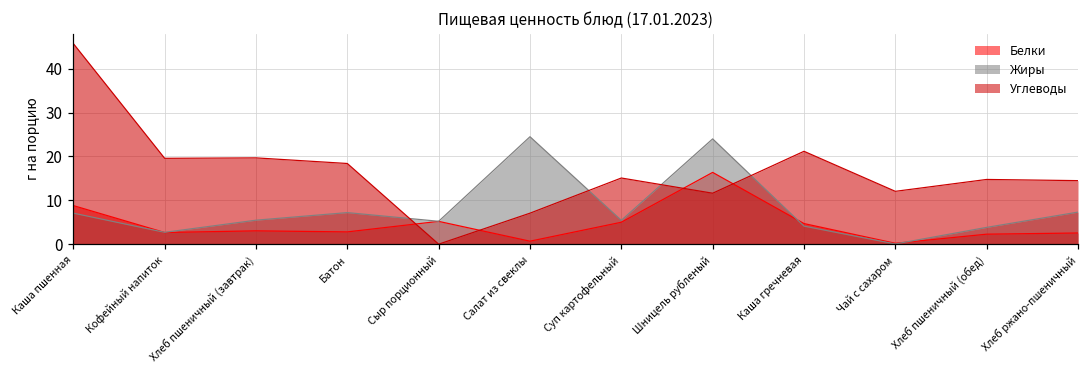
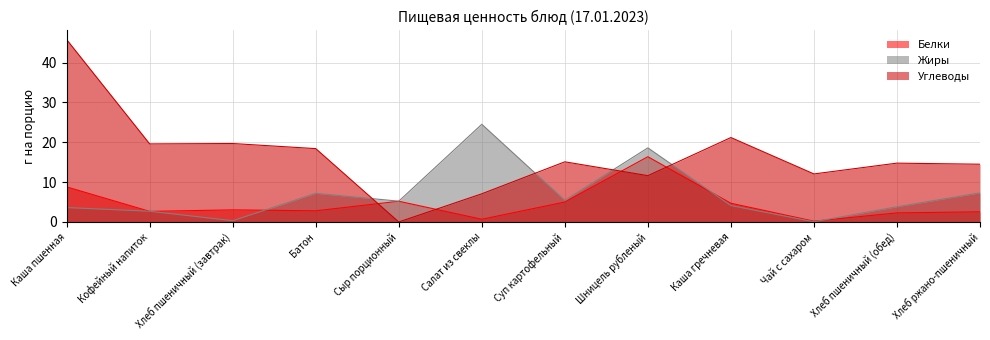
Жиры, Каша пшенная: 7 -> 4
Жиры, Хлеб пшеничный (завтрак): 5 -> 0
Жиры, Шницель рубленый: 24 -> 19
